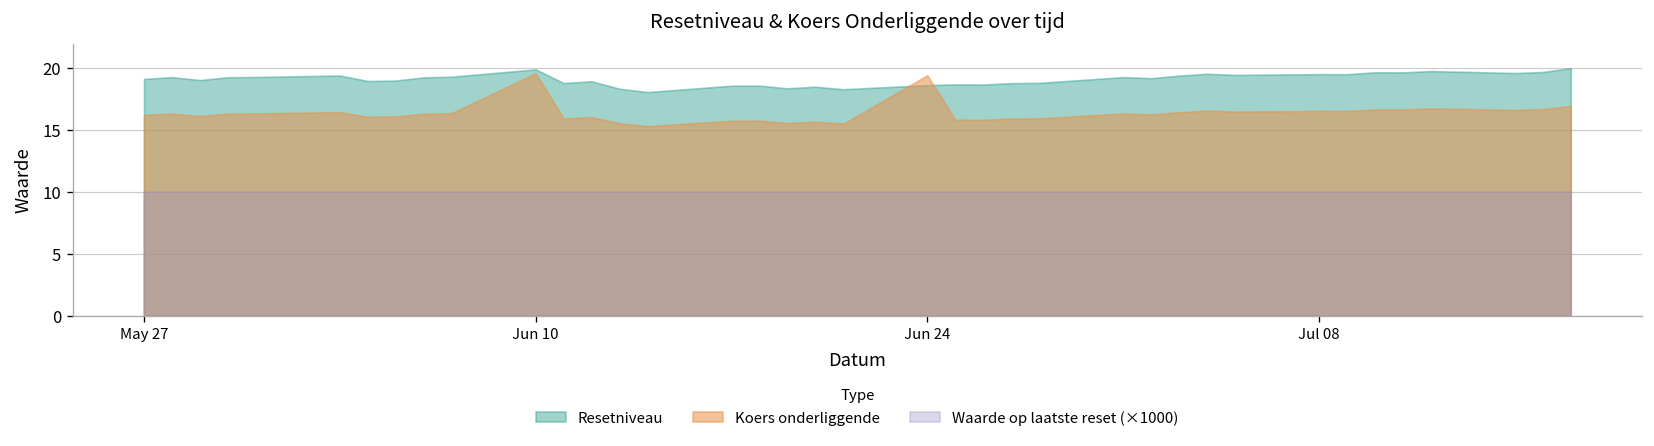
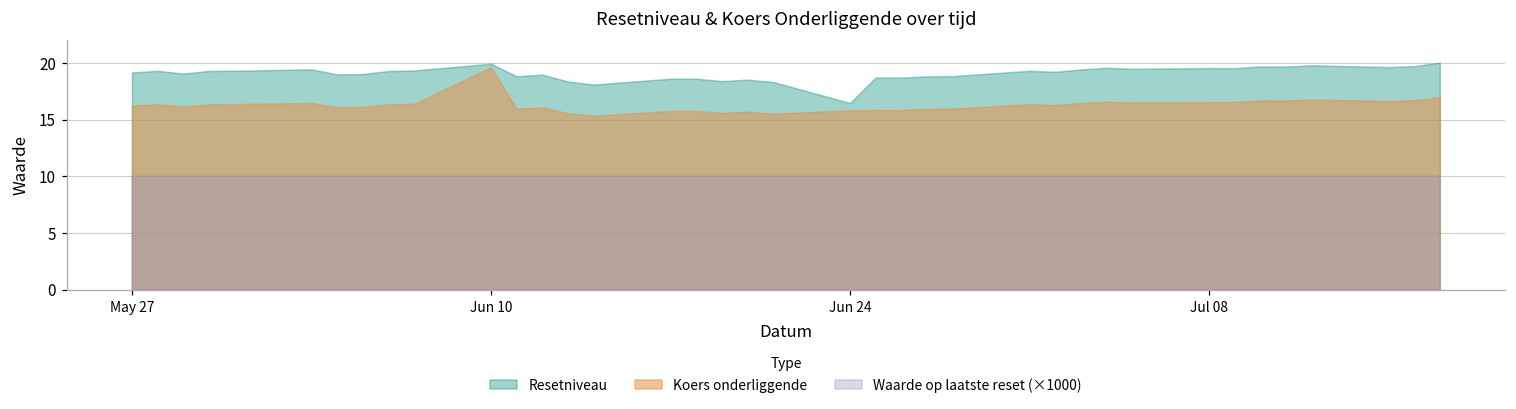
Resetniveau, Jun 24: 18.7 -> 16.5
Koers onderliggende, Jun 24: 19.4 -> 15.8
